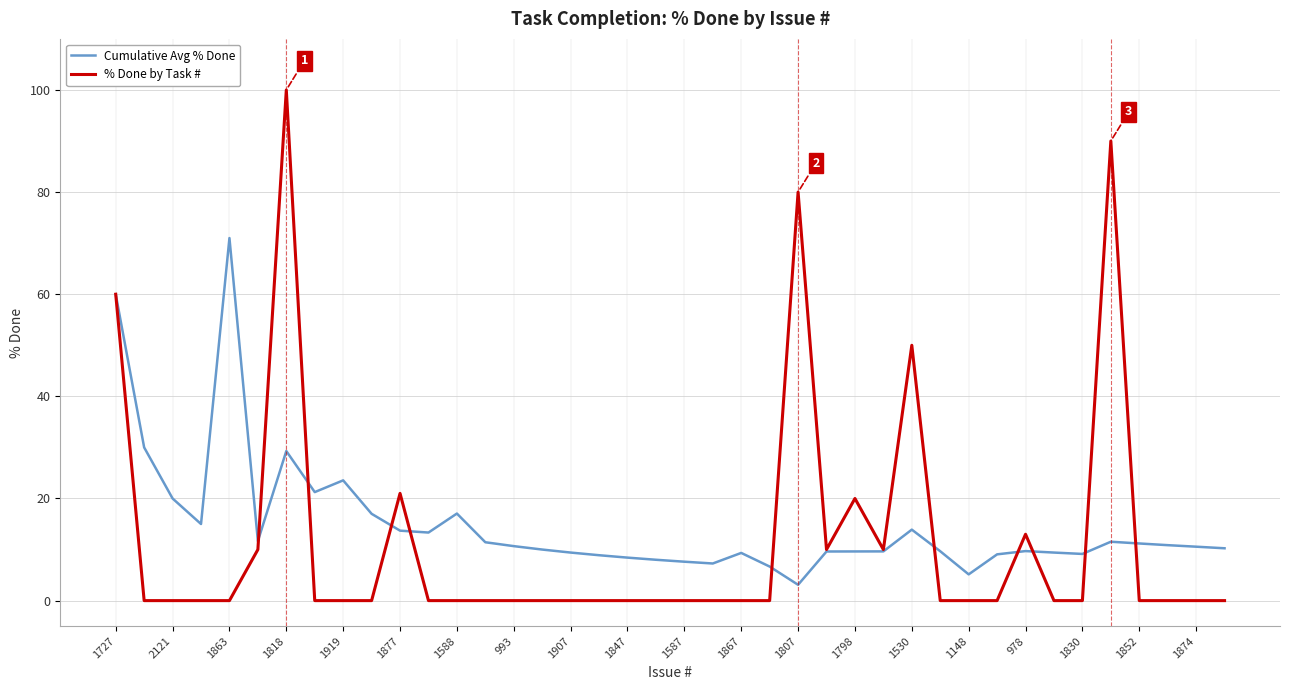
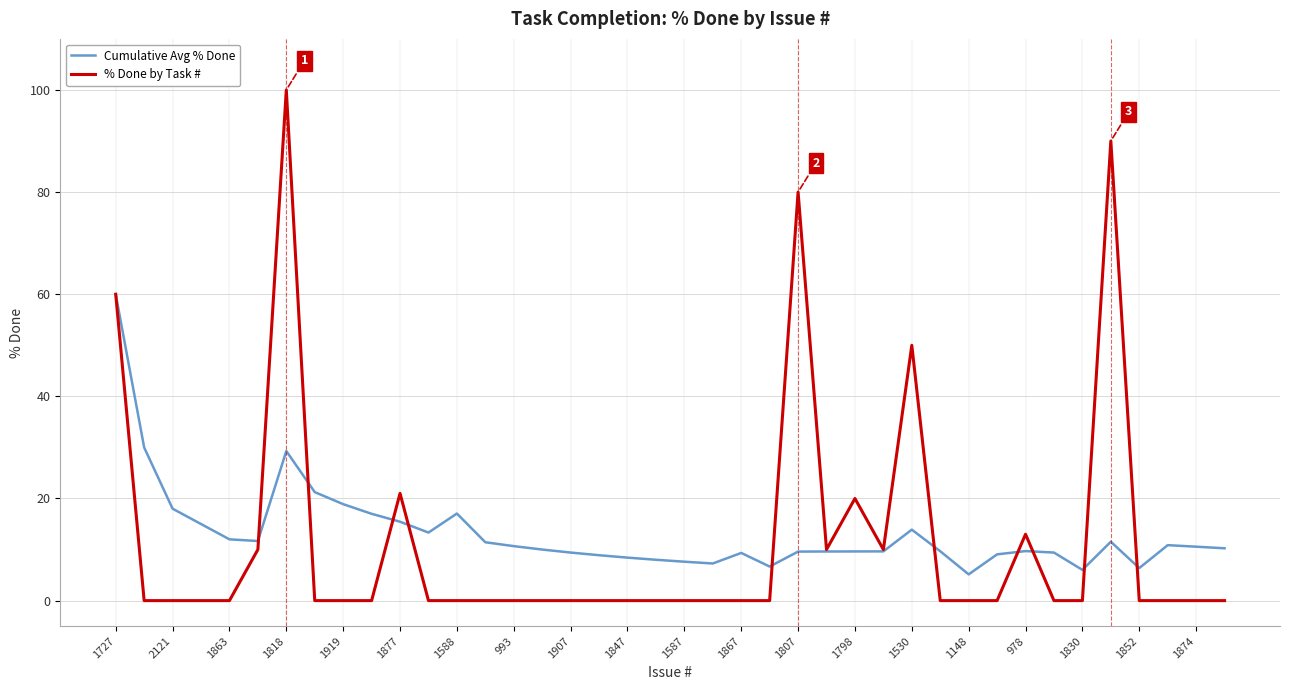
Cumulative Avg % Done, 2121: 20 -> 18
Cumulative Avg % Done, 1863: 71 -> 12
Cumulative Avg % Done, 1919: 24 -> 19
Cumulative Avg % Done, 1877: 14 -> 15
Cumulative Avg % Done, 1807: 3 -> 10
Cumulative Avg % Done, 1830: 9 -> 6
Cumulative Avg % Done, 1852: 11 -> 6
